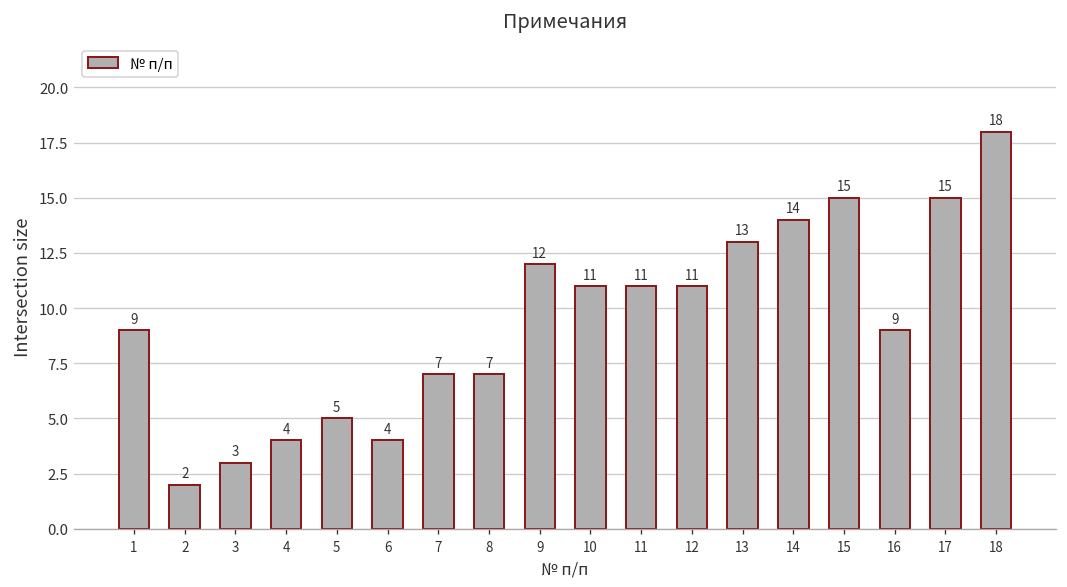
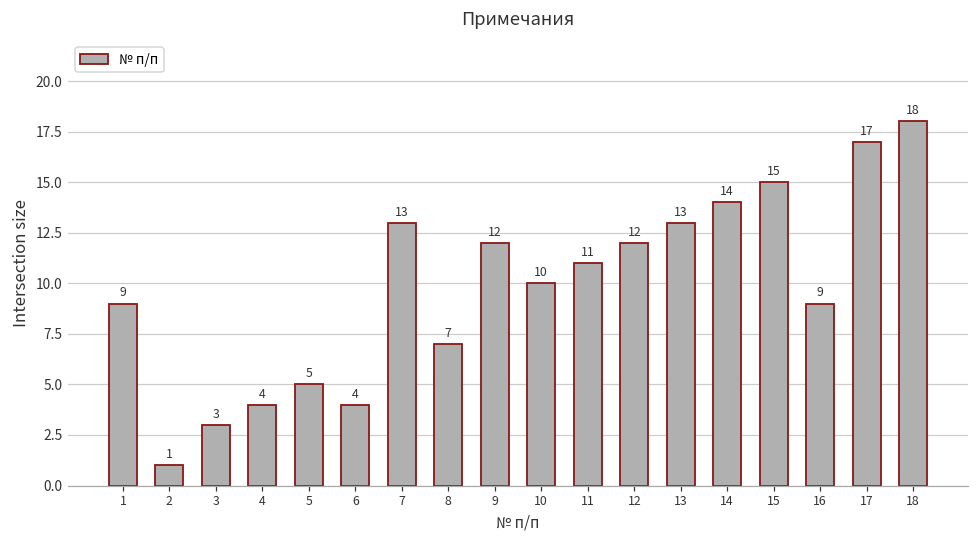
2: 2 -> 1
7: 7 -> 13
10: 11 -> 10
12: 11 -> 12
17: 15 -> 17
